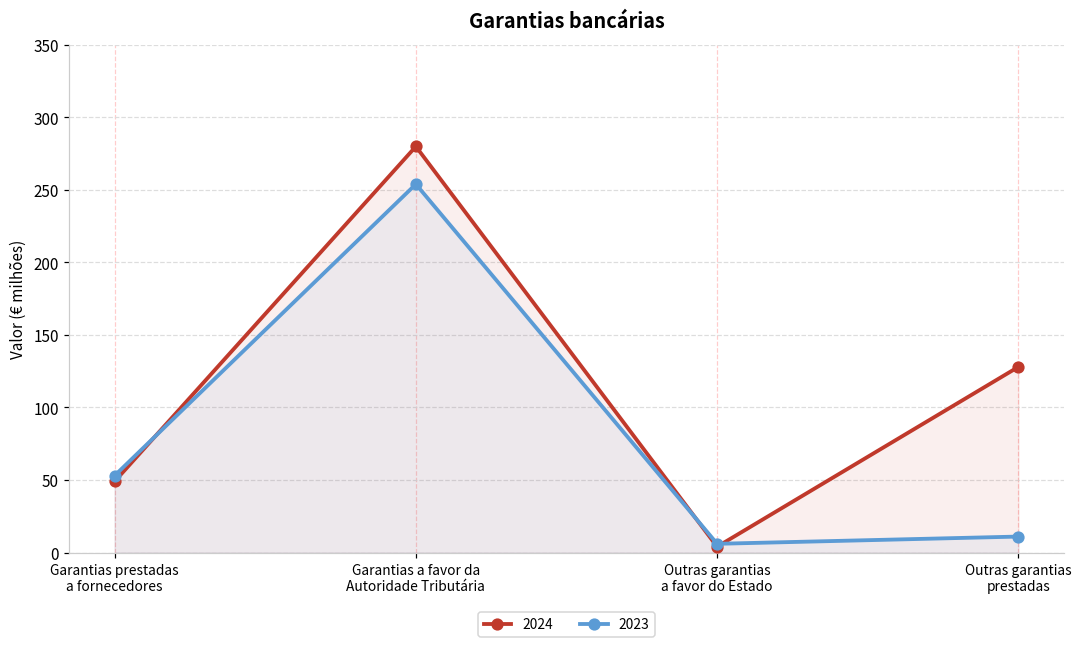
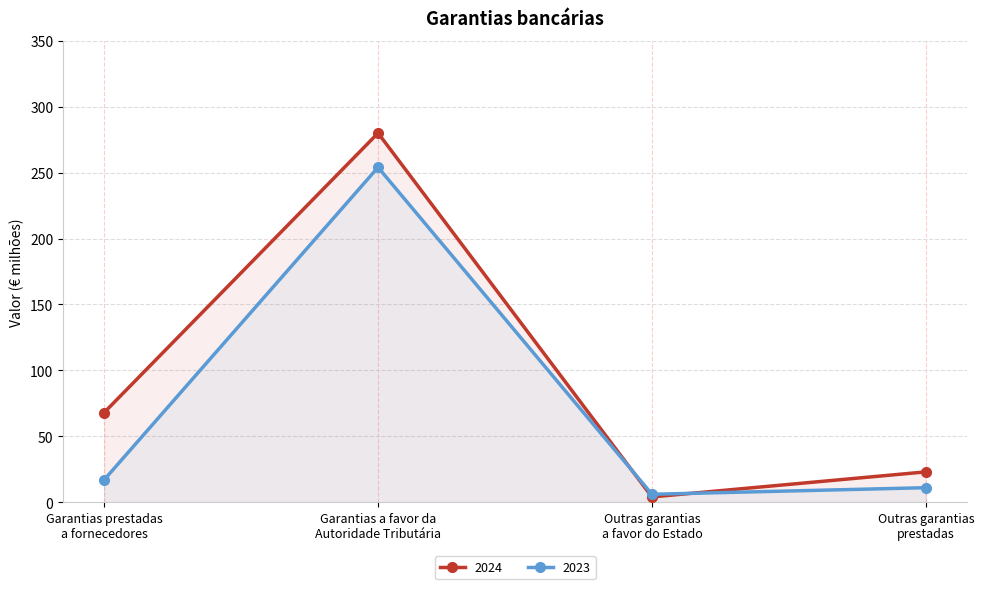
2024, Garantias prestadas a fornecedores: 49 -> 68
2023, Garantias prestadas a fornecedores: 53 -> 17
2024, Outras garantias prestadas: 128 -> 23
